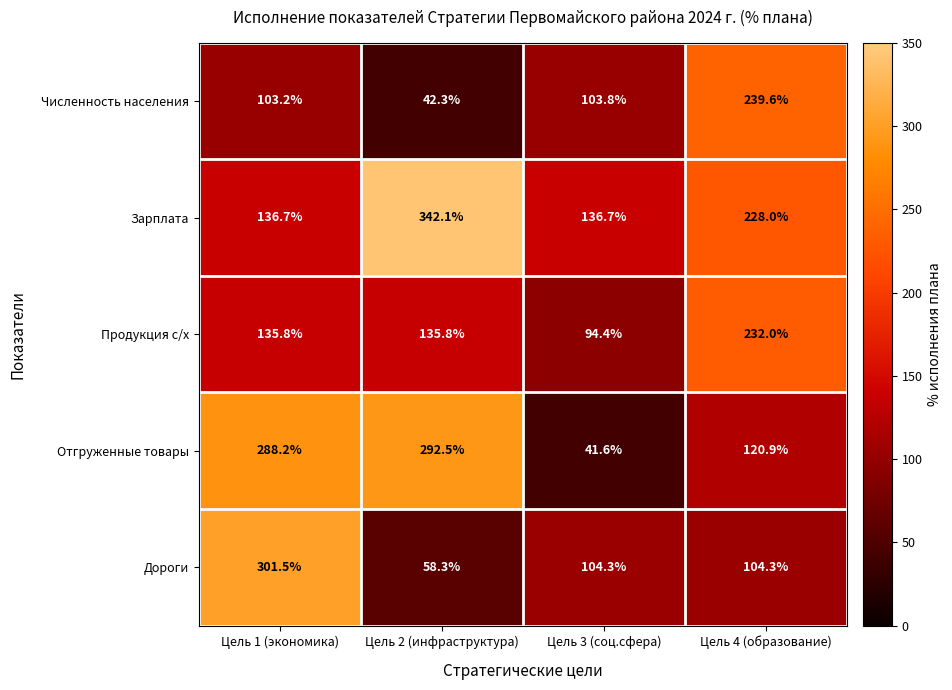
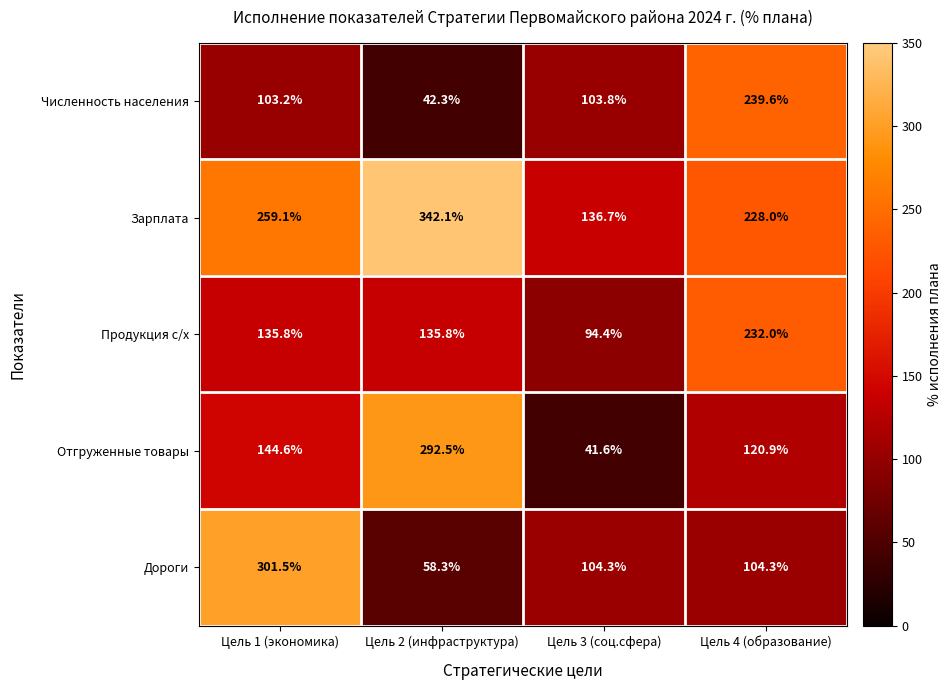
Зарплата, Цель 1 (экономика): 136.7% -> 259.1%
Отгруженные товары, Цель 1 (экономика): 288.2% -> 144.6%
